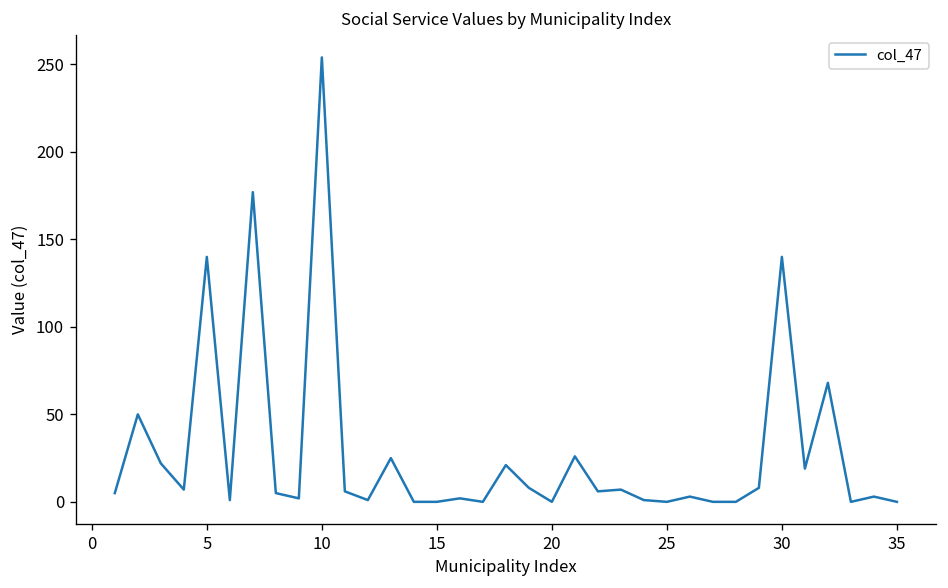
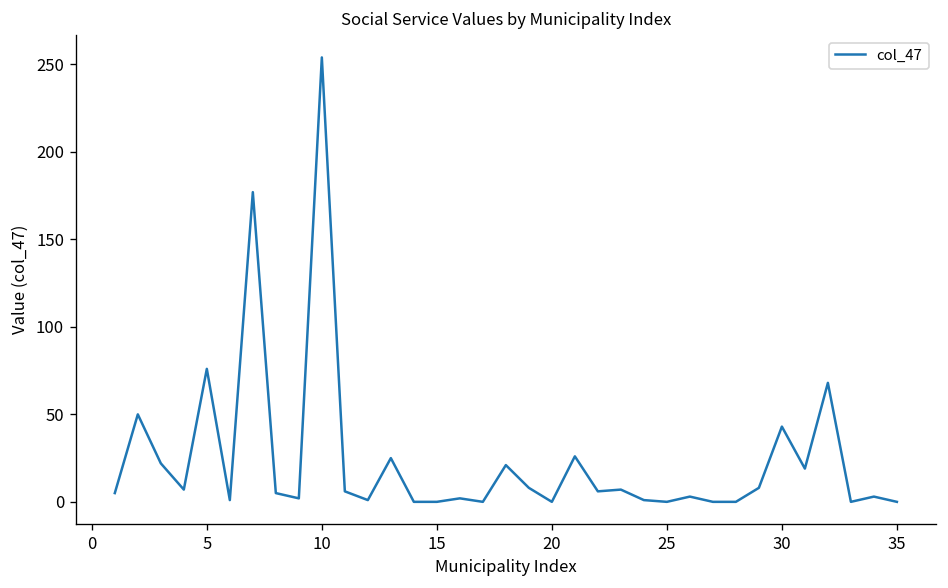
5: 140 -> 76
30: 140 -> 43
